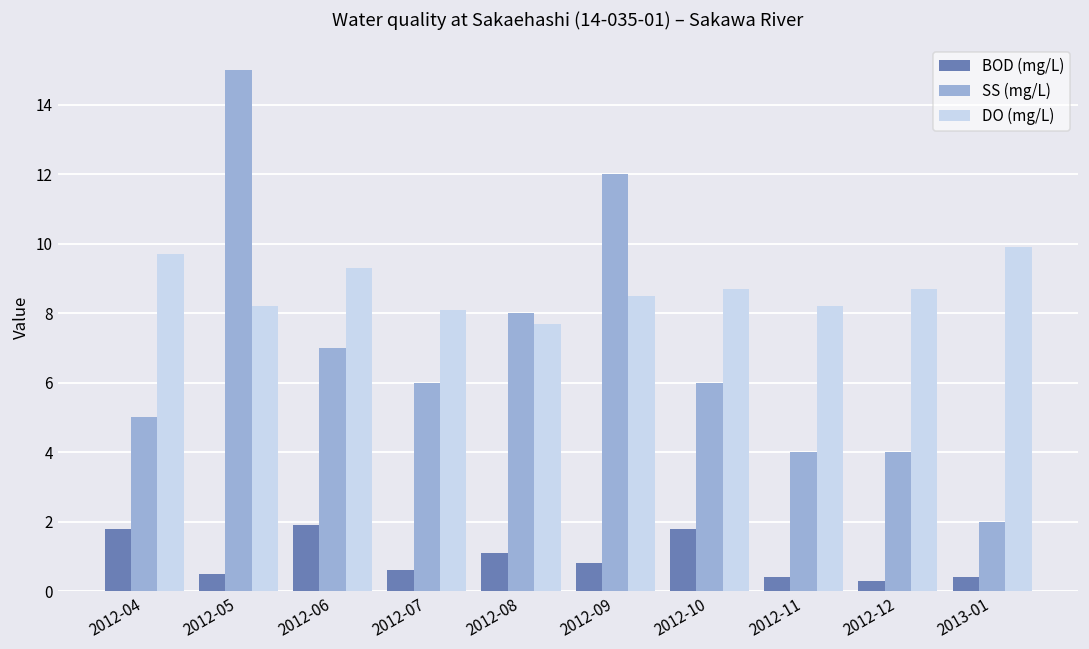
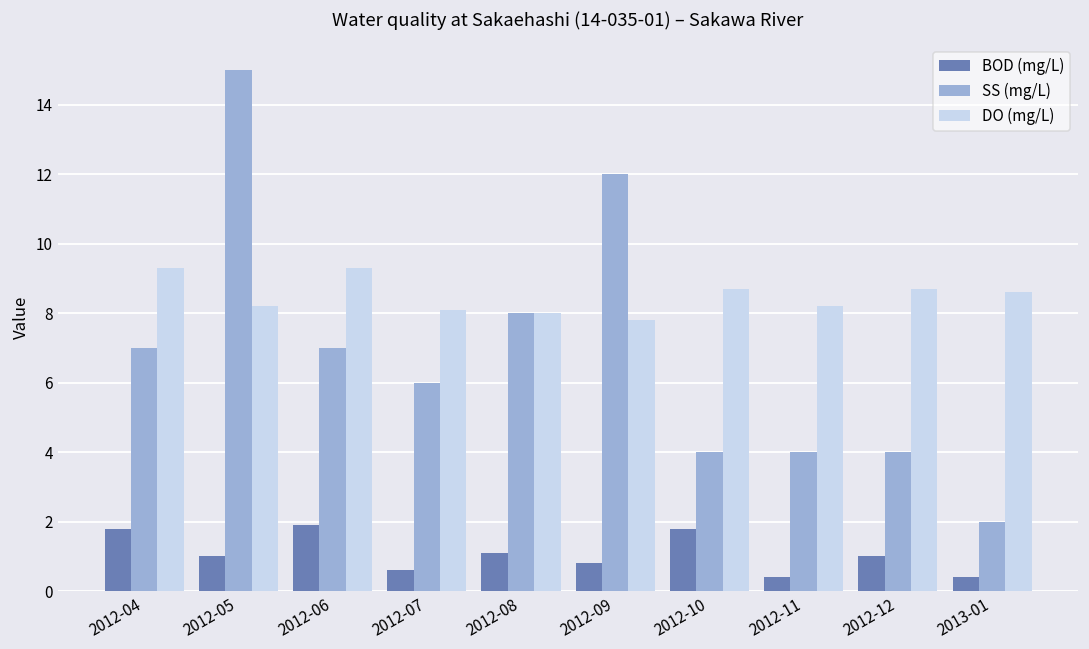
SS (mg/L), 2012-04: 5 -> 7
DO (mg/L), 2012-04: 9.7 -> 9.3
BOD (mg/L), 2012-05: 0.5 -> 1.0
DO (mg/L), 2012-08: 7.7 -> 8.0
DO (mg/L), 2012-09: 8.5 -> 7.8
SS (mg/L), 2012-10: 6 -> 4
BOD (mg/L), 2012-12: 0.3 -> 1.0
DO (mg/L), 2013-01: 9.9 -> 8.6
